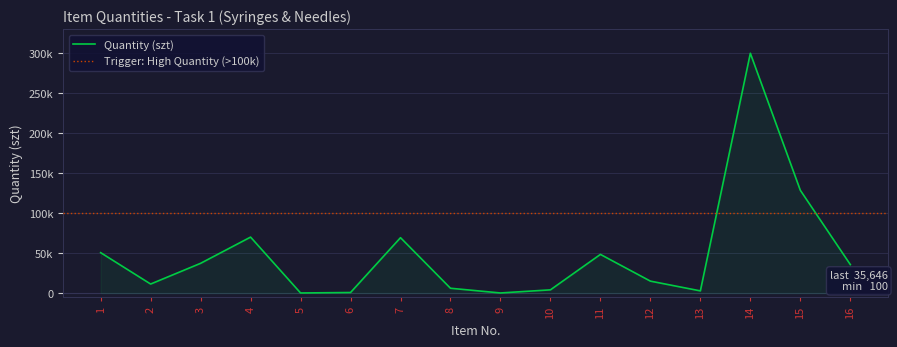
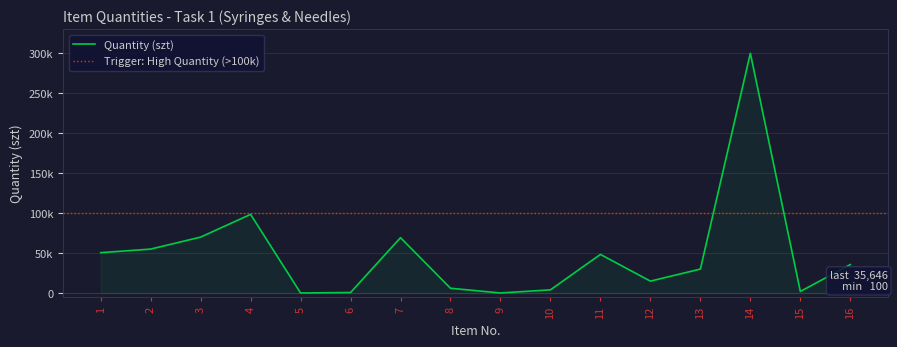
2: 10000 -> 60000
3: 40000 -> 70000
4: 70000 -> 100000
13: 0 -> 30000
15: 130000 -> 0
